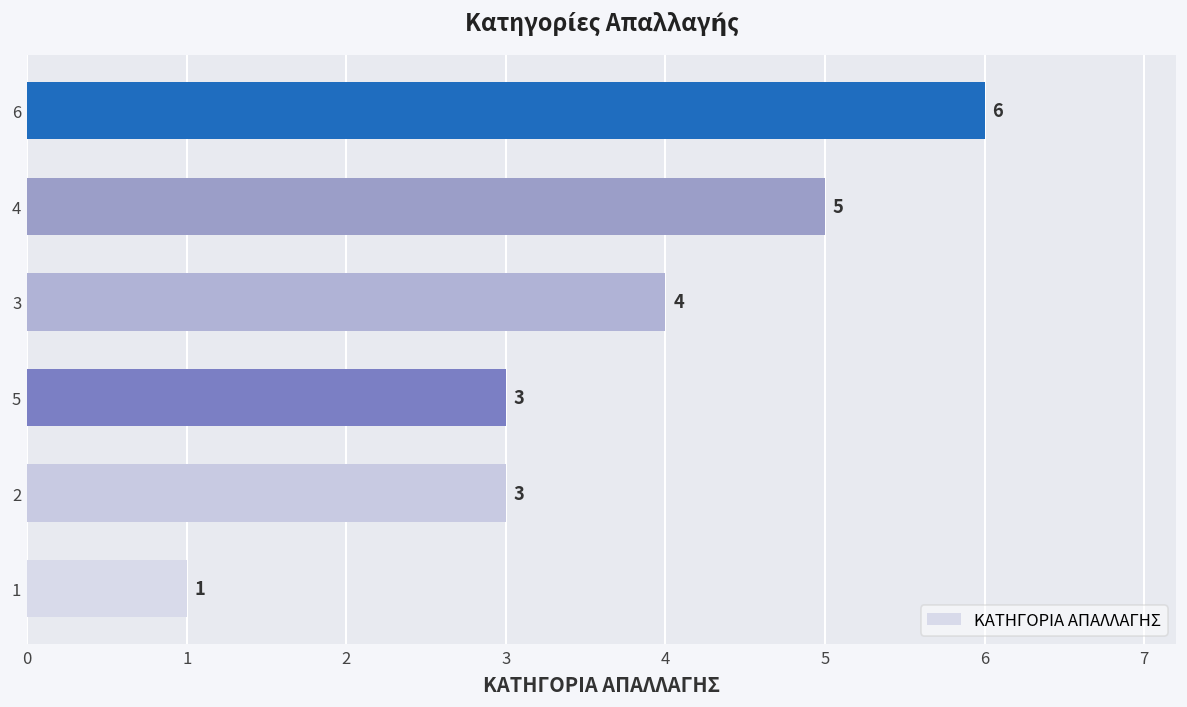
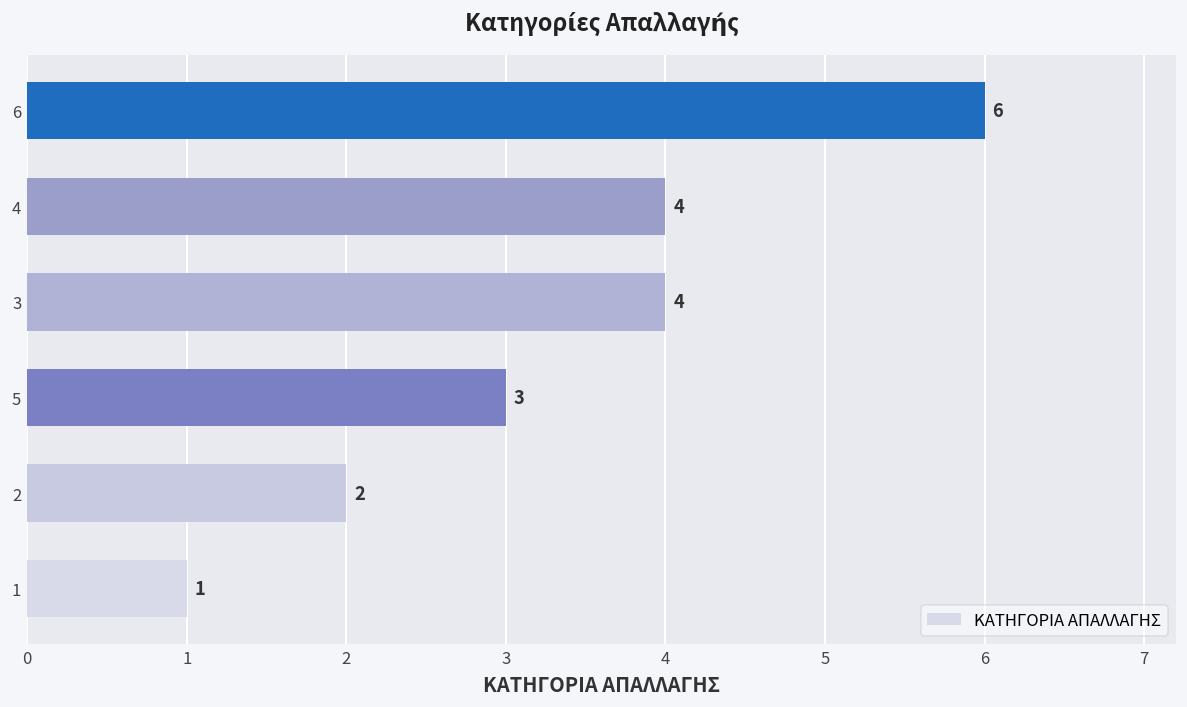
4: 5 -> 4
2: 3 -> 2
